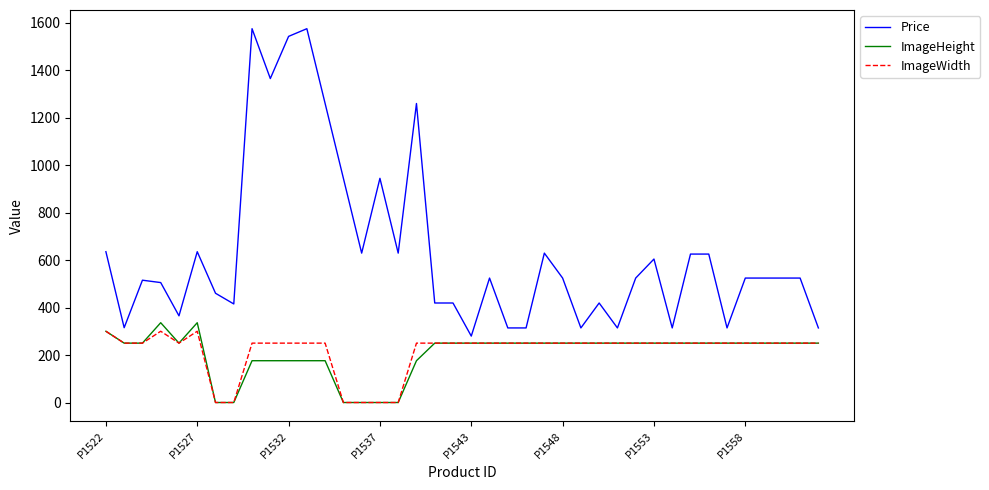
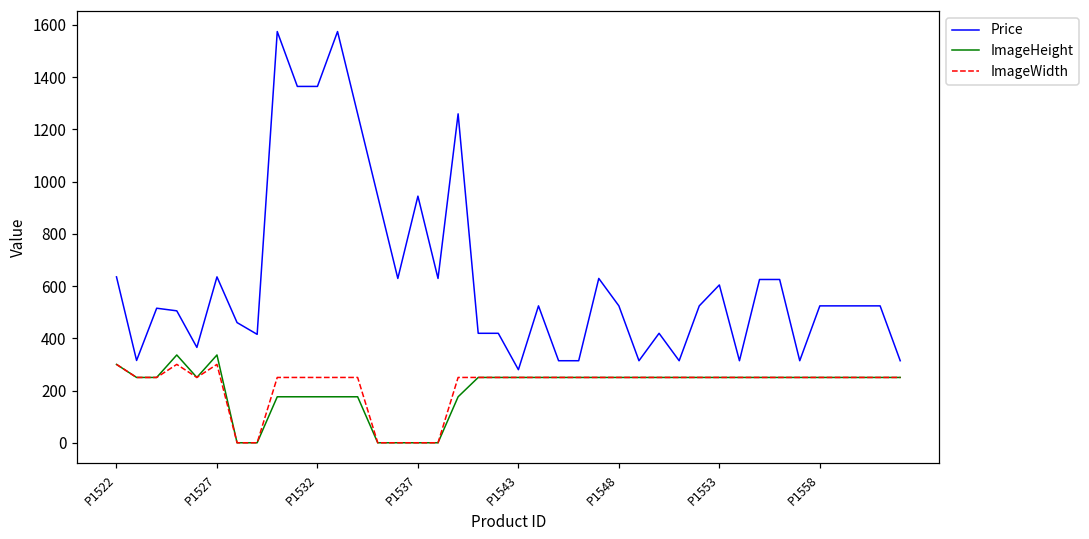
Price, P1532: 1540 -> 1360
